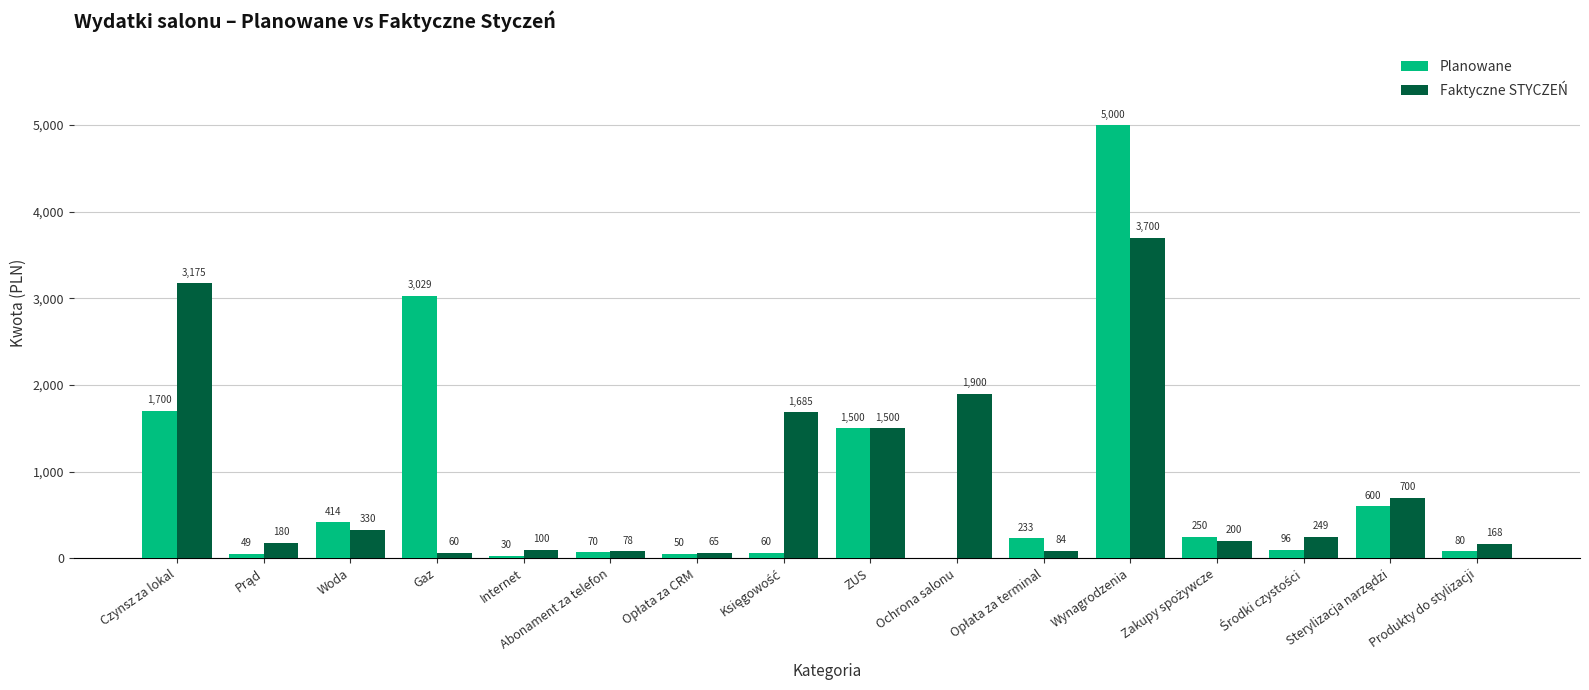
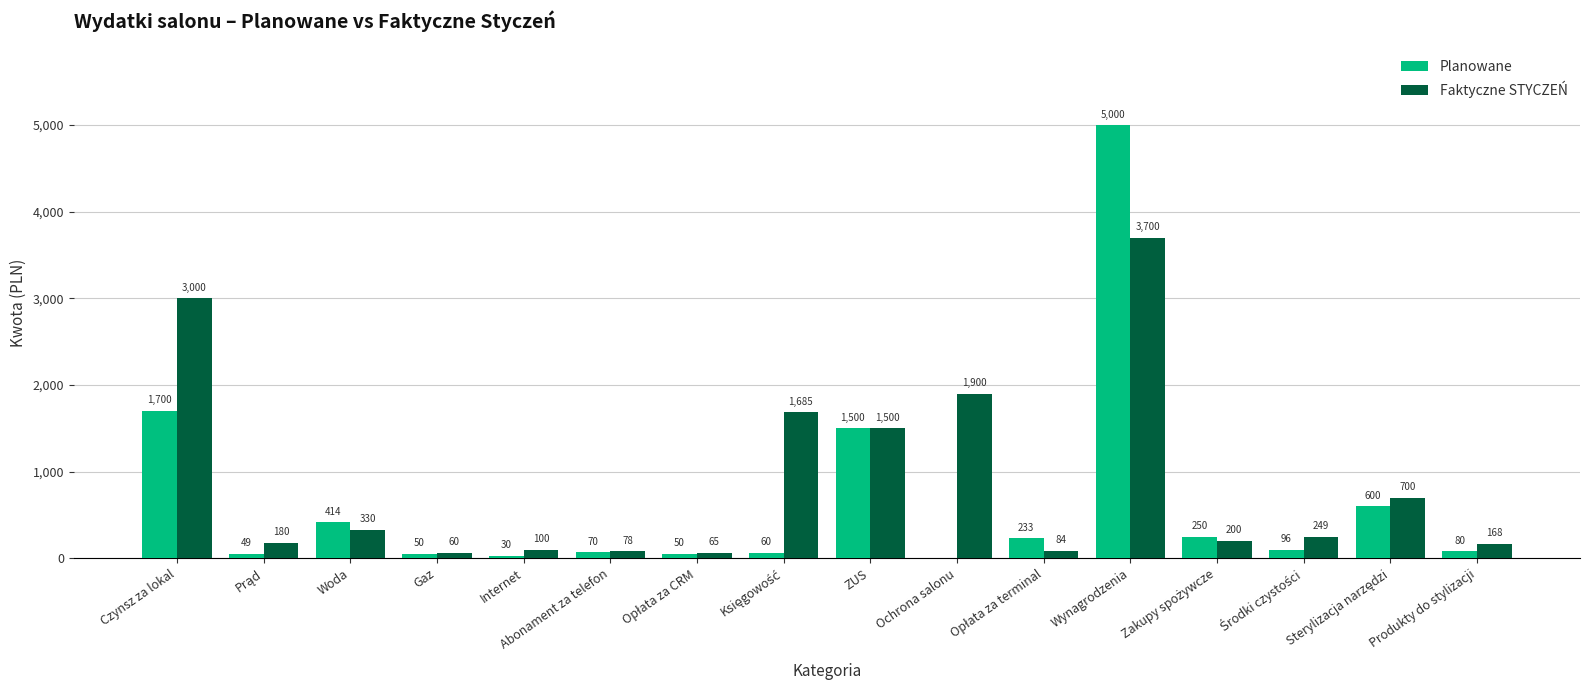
Faktyczne STYCZEŃ, Czynsz za lokal: 3,175 -> 3,000
Planowane, Gaz: 3,029 -> 50
